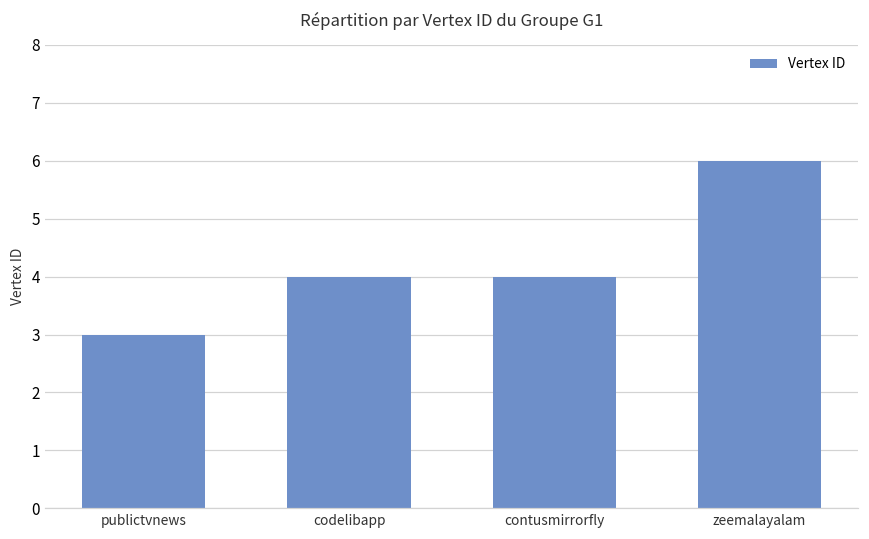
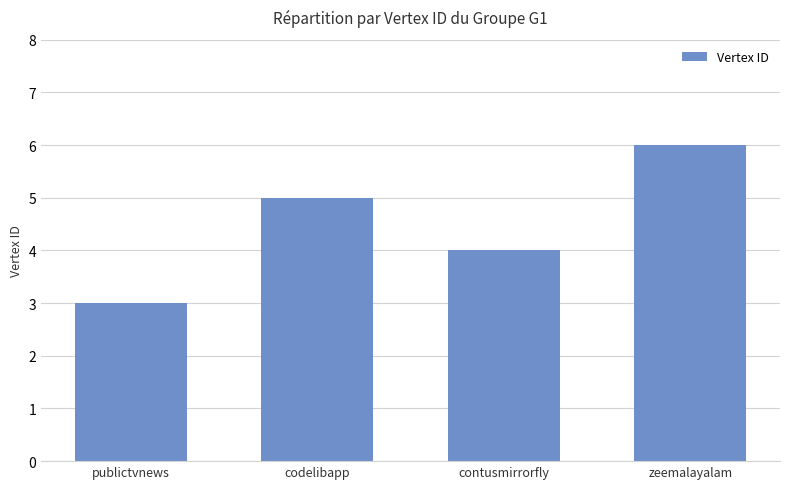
codelibapp: 4 -> 5
